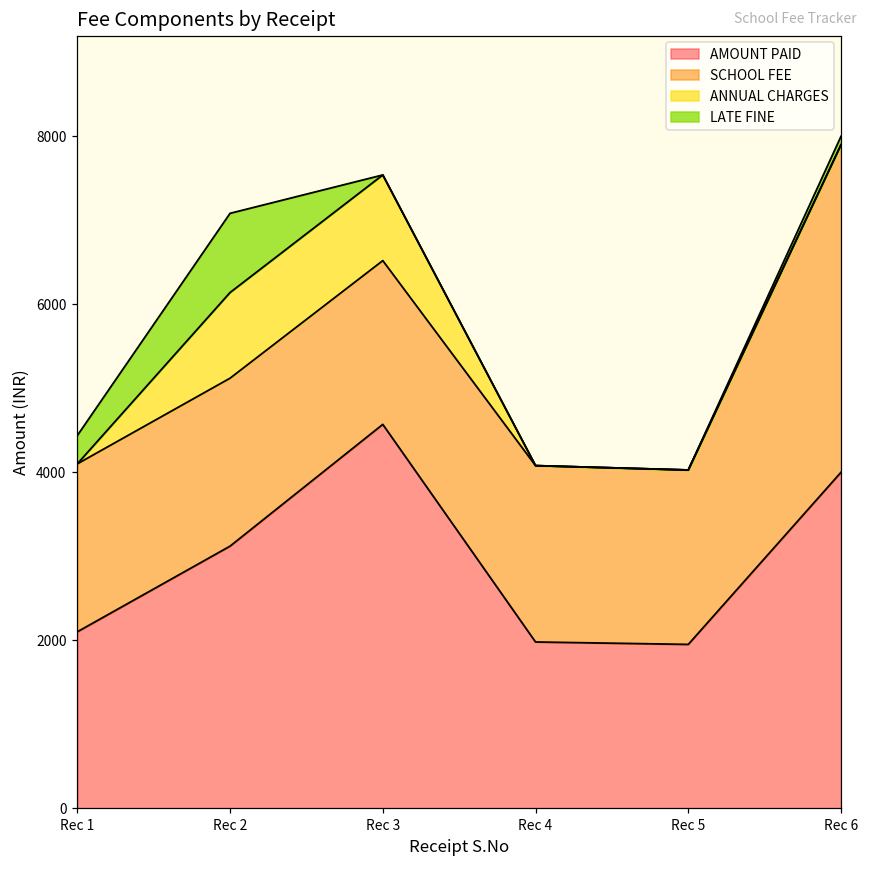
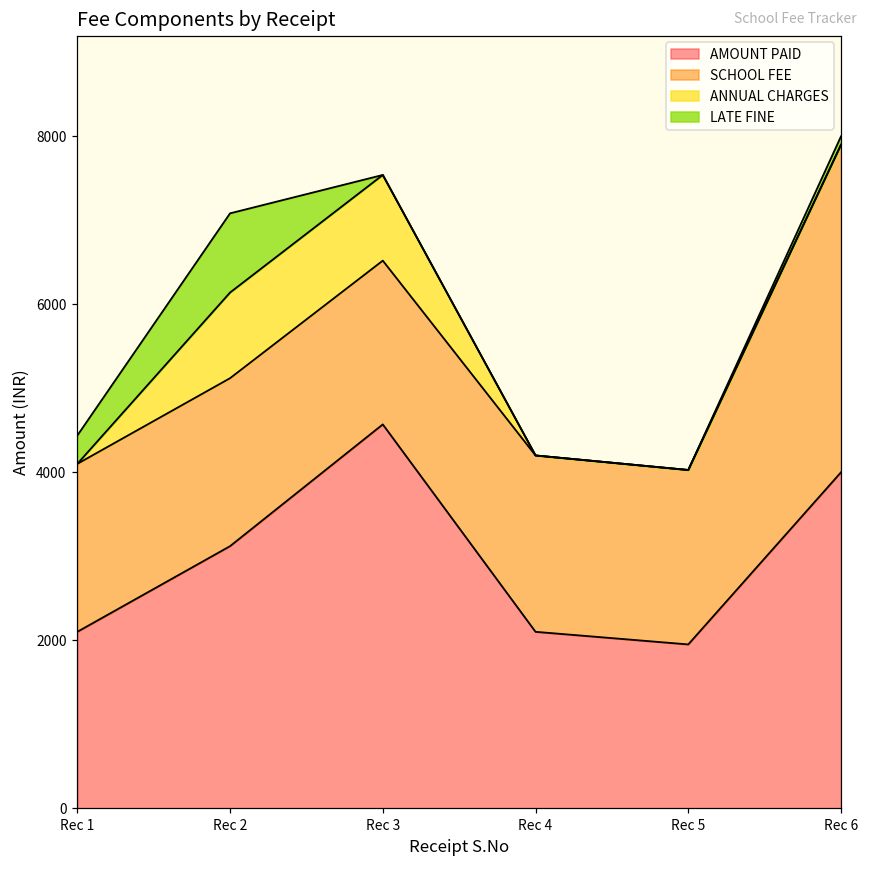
AMOUNT PAID, Rec 4: 2000 -> 2100
